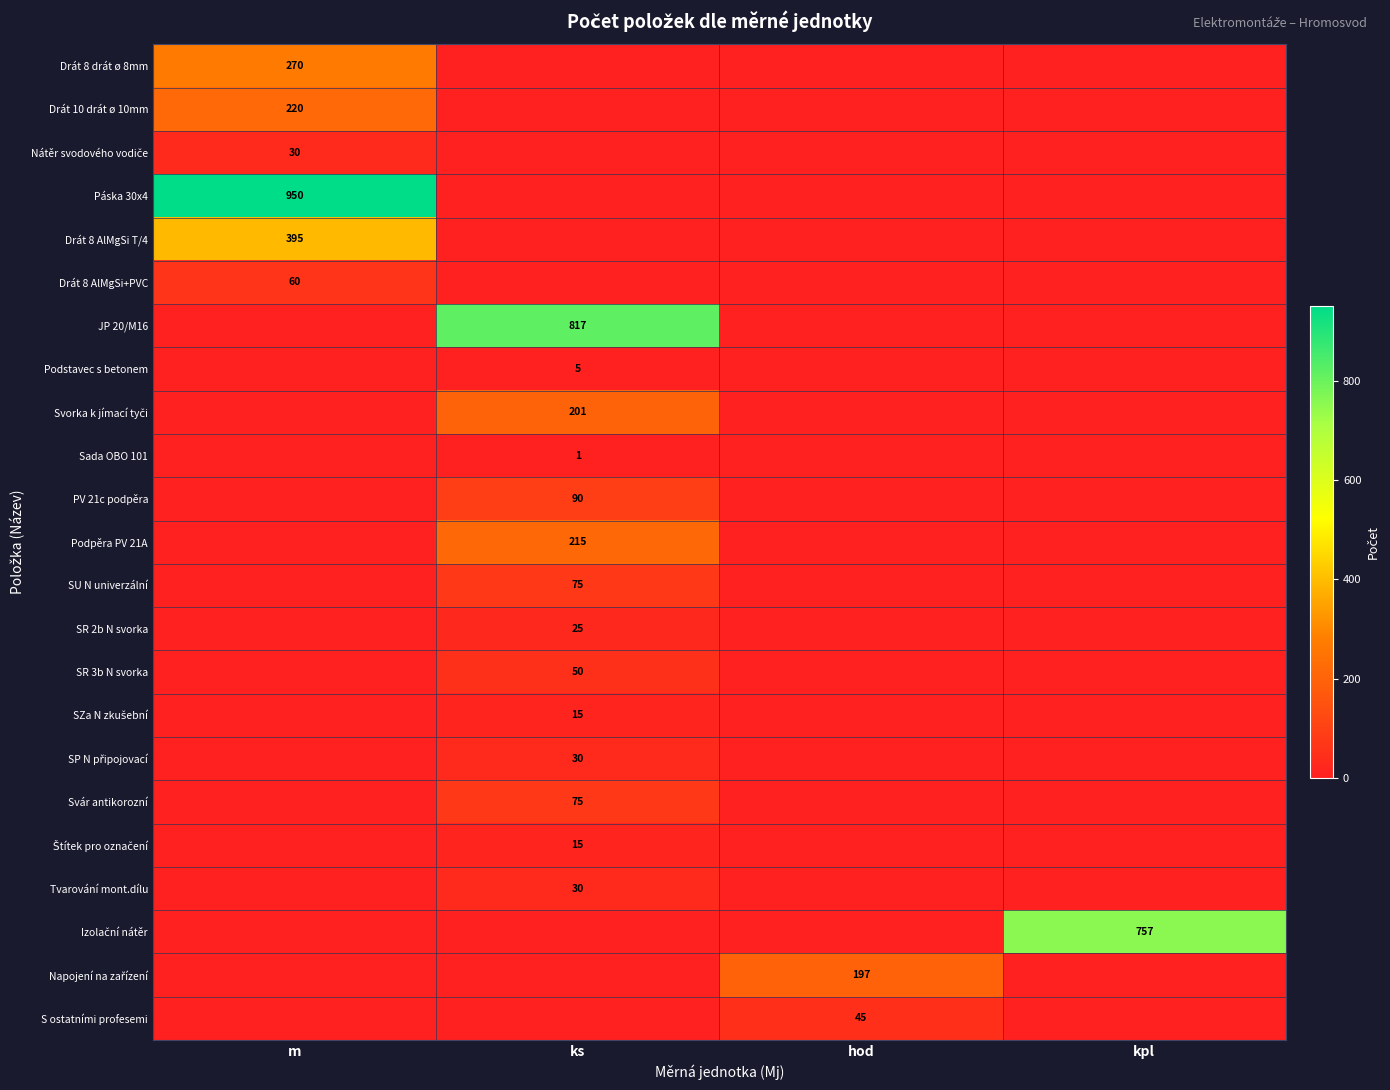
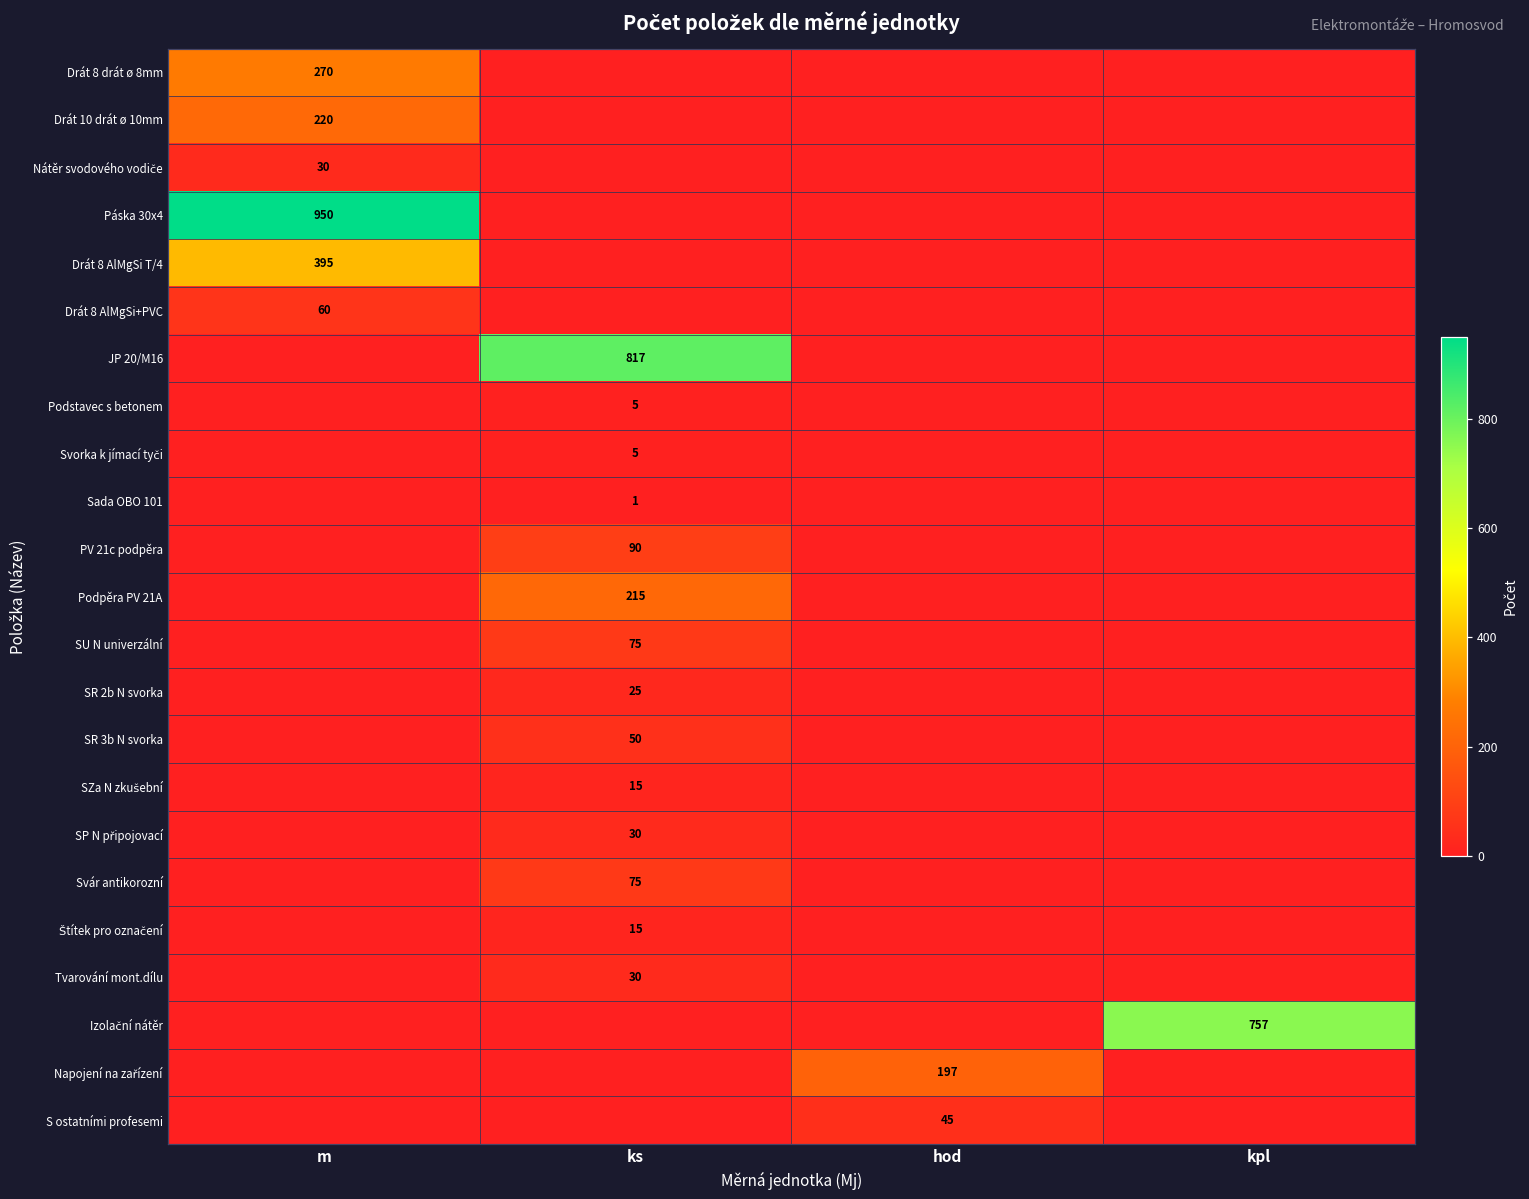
Svorka k jímací tyči, ks: 201 -> 5
